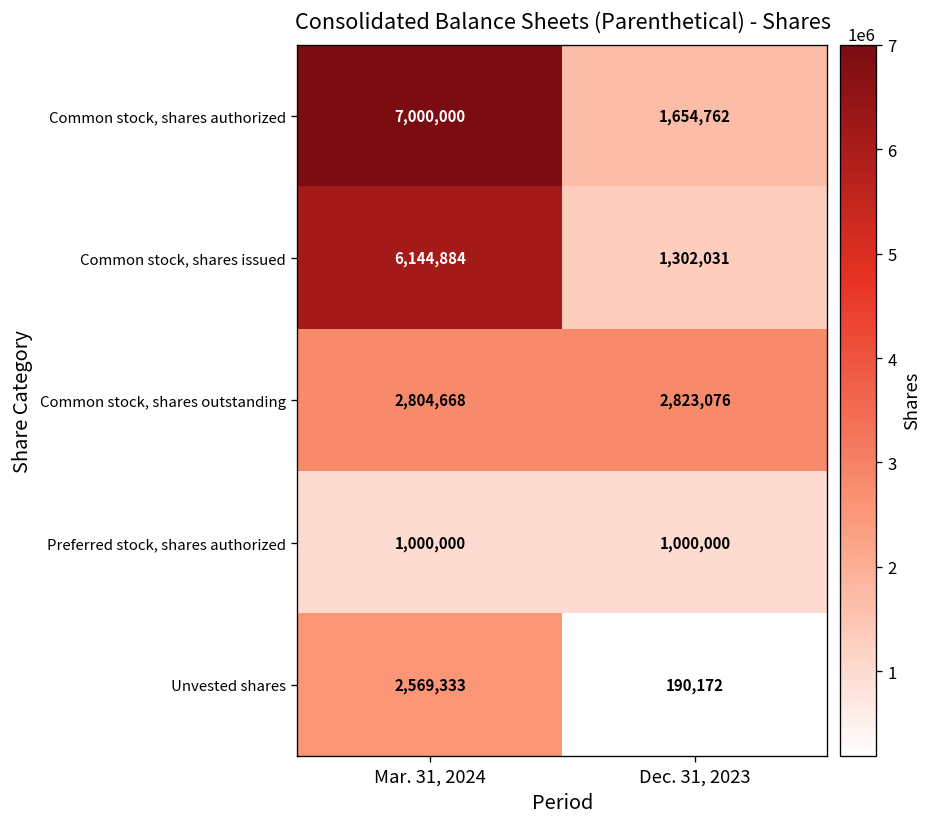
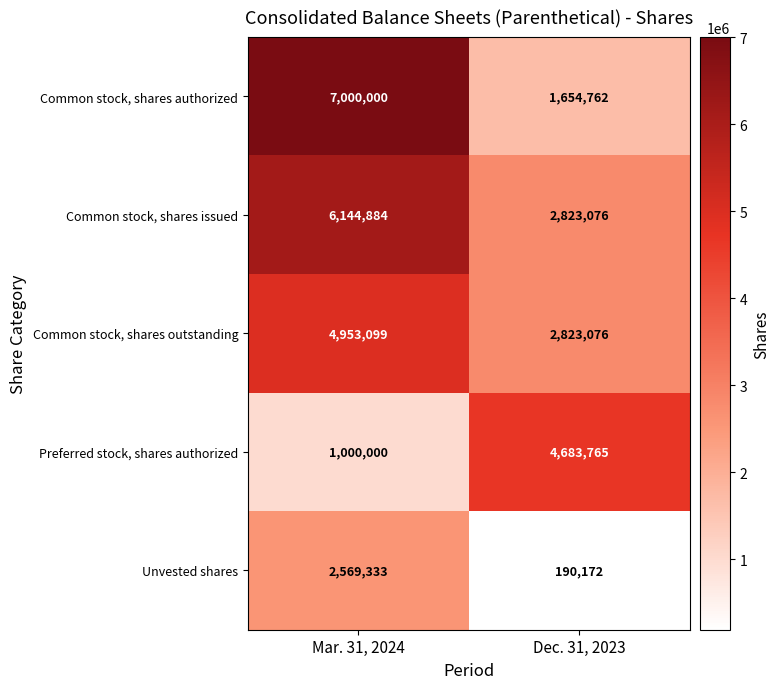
Common stock, shares issued, Dec. 31, 2023: 1,302,031 -> 2,823,076
Common stock, shares outstanding, Mar. 31, 2024: 2,804,668 -> 4,953,099
Preferred stock, shares authorized, Dec. 31, 2023: 1,000,000 -> 4,683,765
